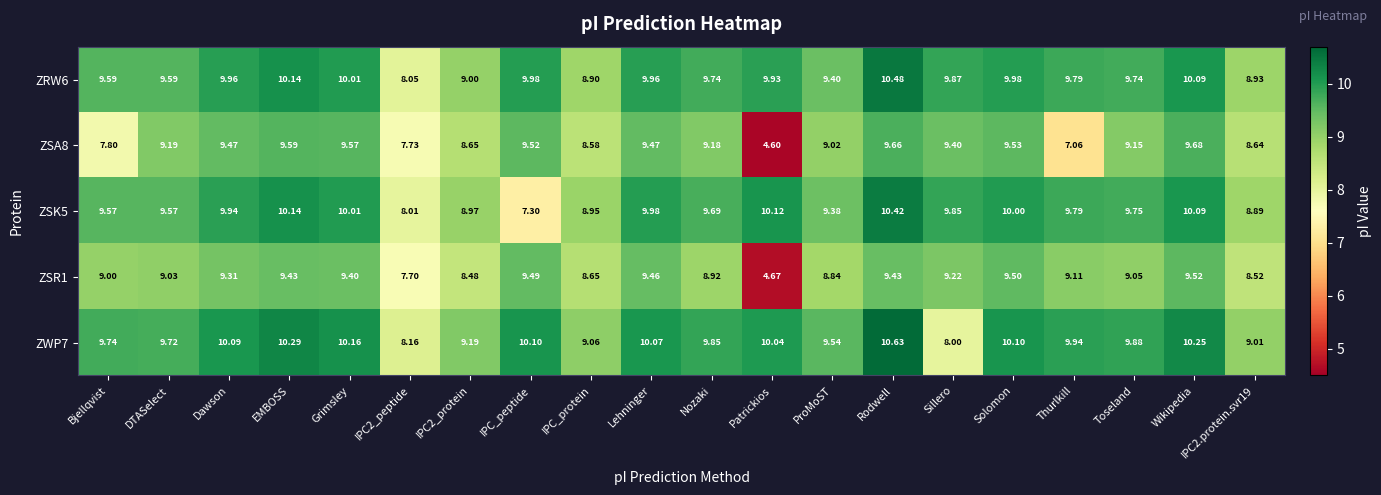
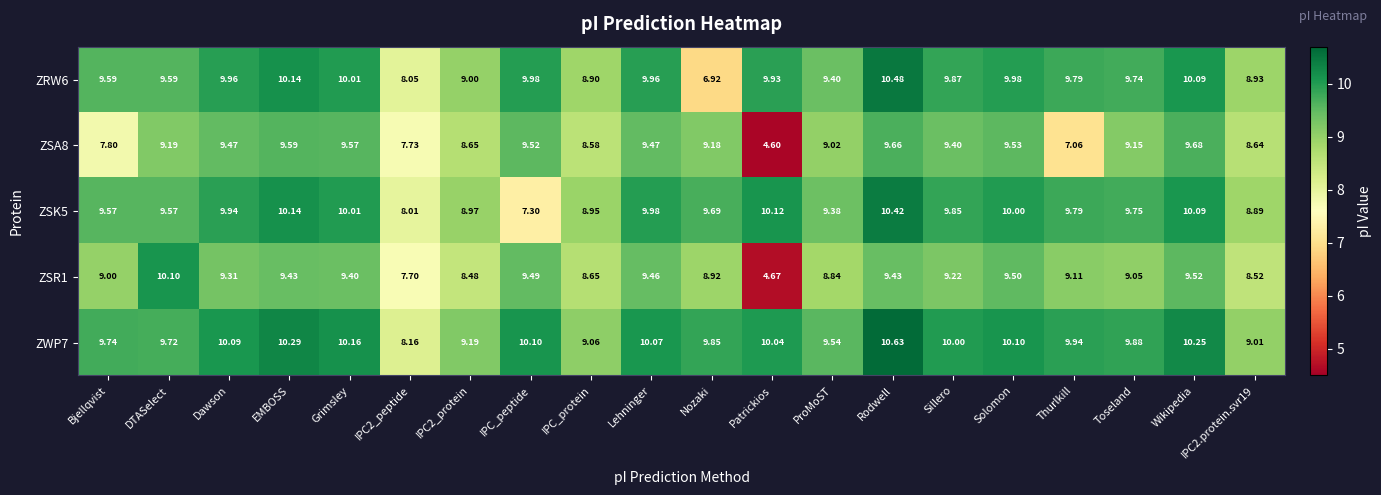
ZRW6, Nozaki: 9.74 -> 6.92
ZSR1, DTASelect: 9.03 -> 10.10
ZWP7, Sillero: 8.00 -> 10.00
